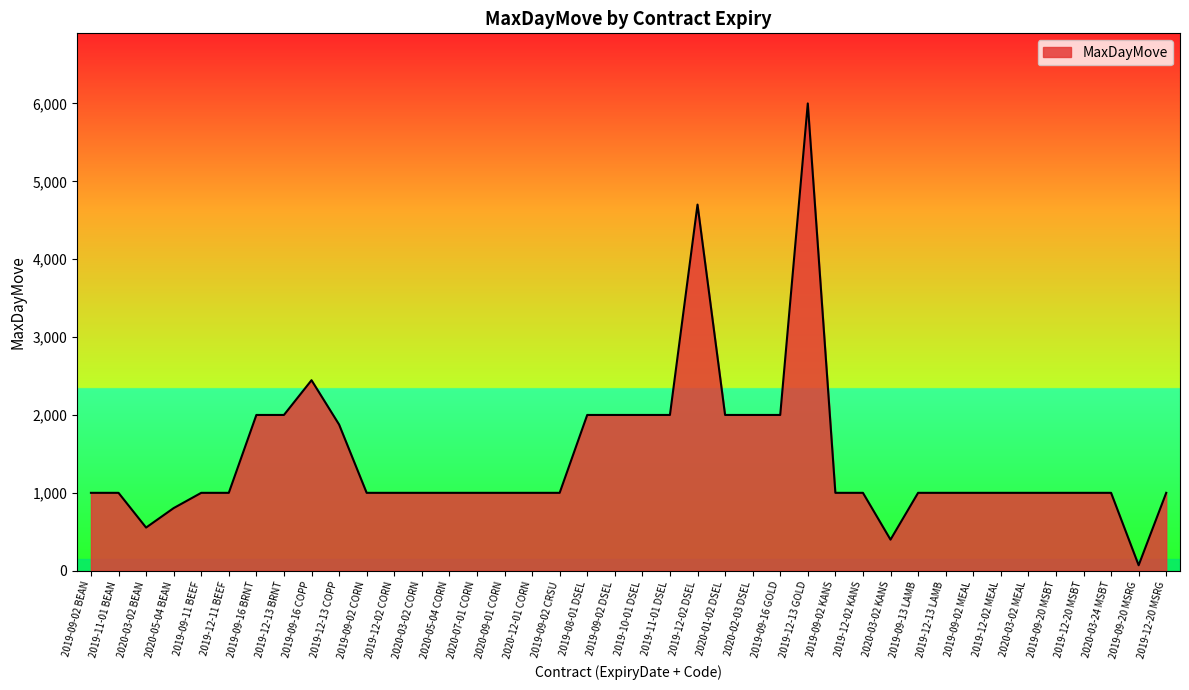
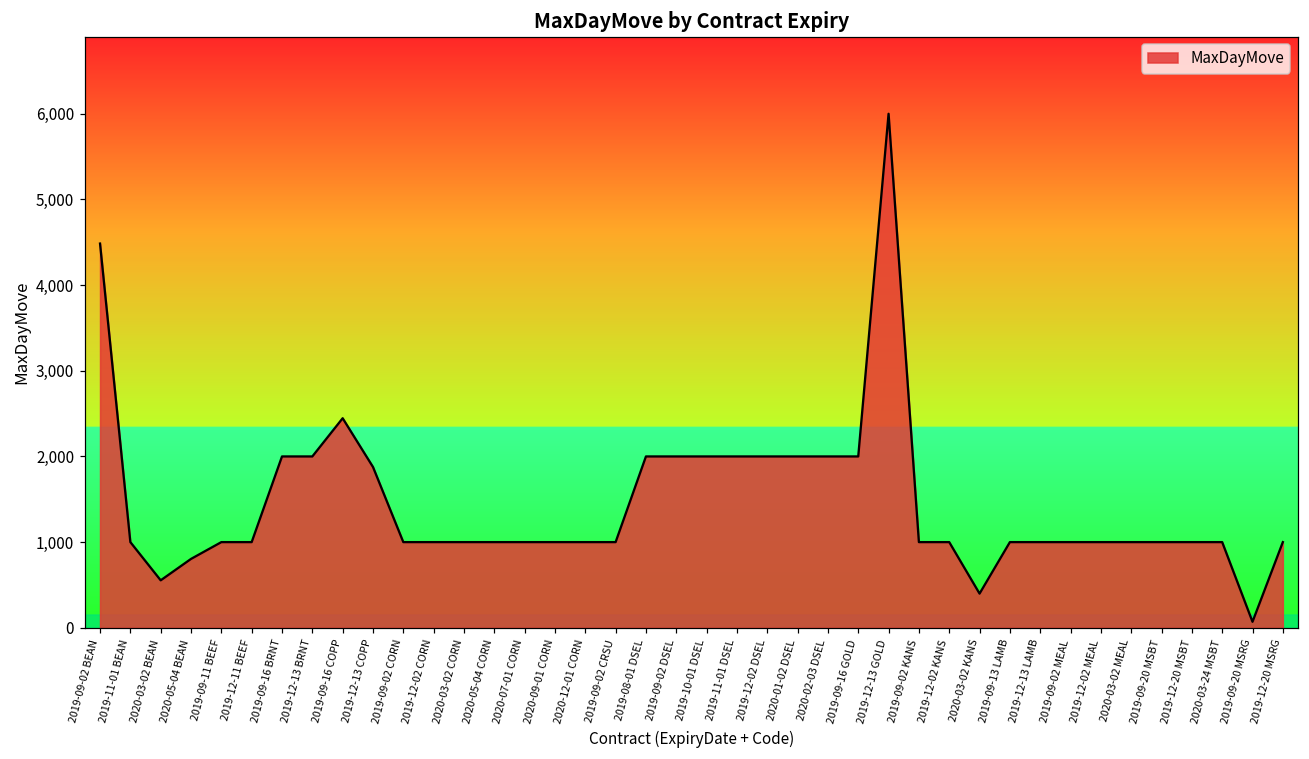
2019-09-02 BEAN: 1,000 -> 4,500
2019-12-02 DSEL: 4,700 -> 2,000
